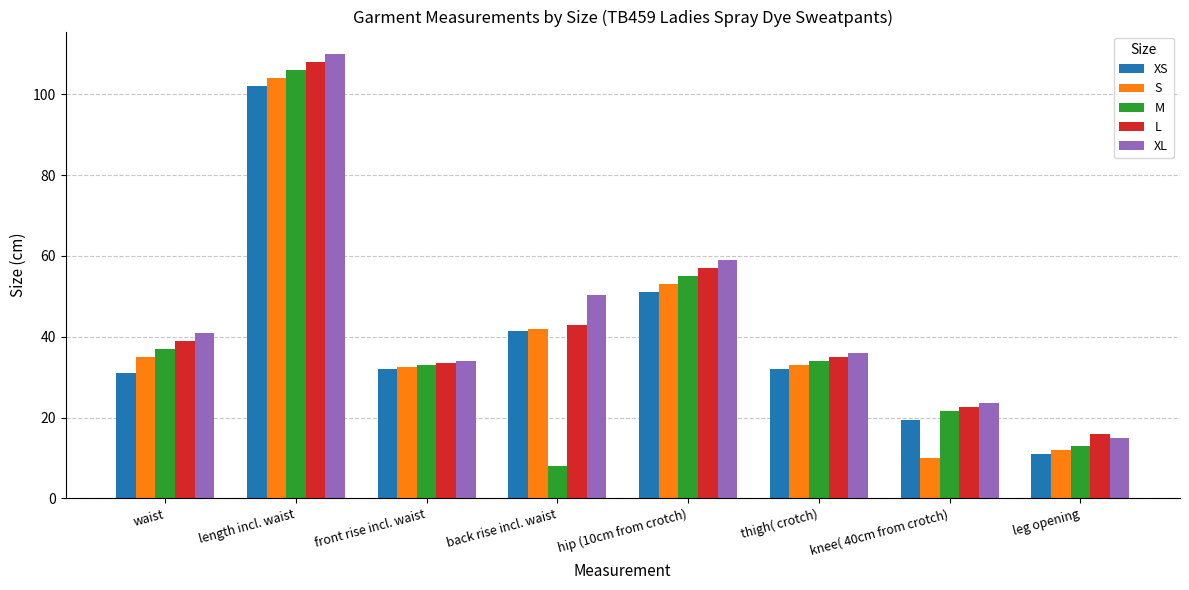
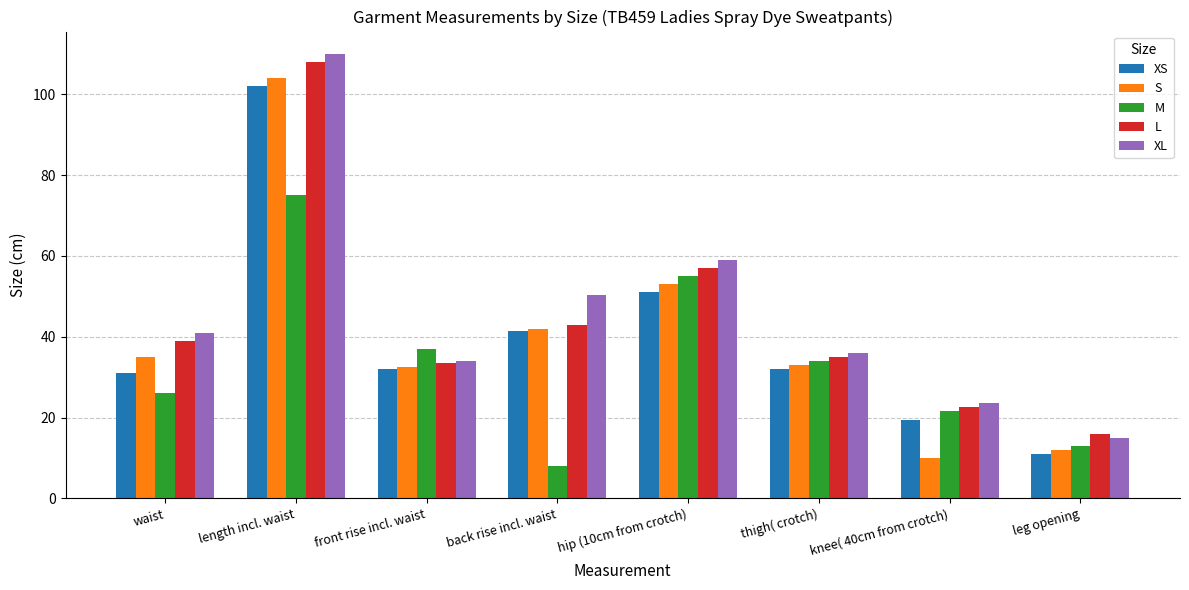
M, waist: 37 -> 26
M, length incl. waist: 106 -> 75
M, front rise incl. waist: 33 -> 37
